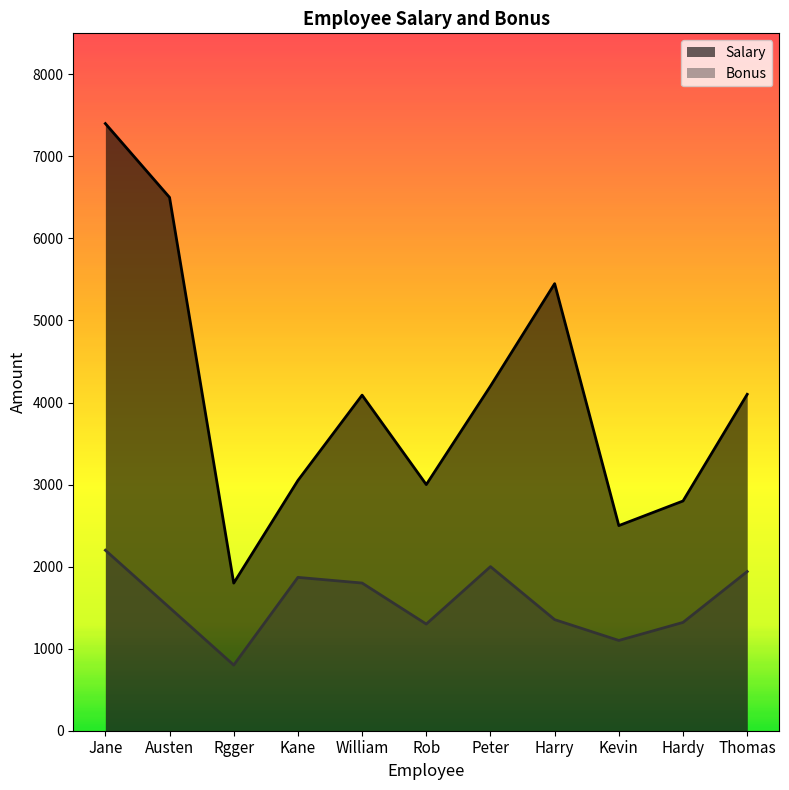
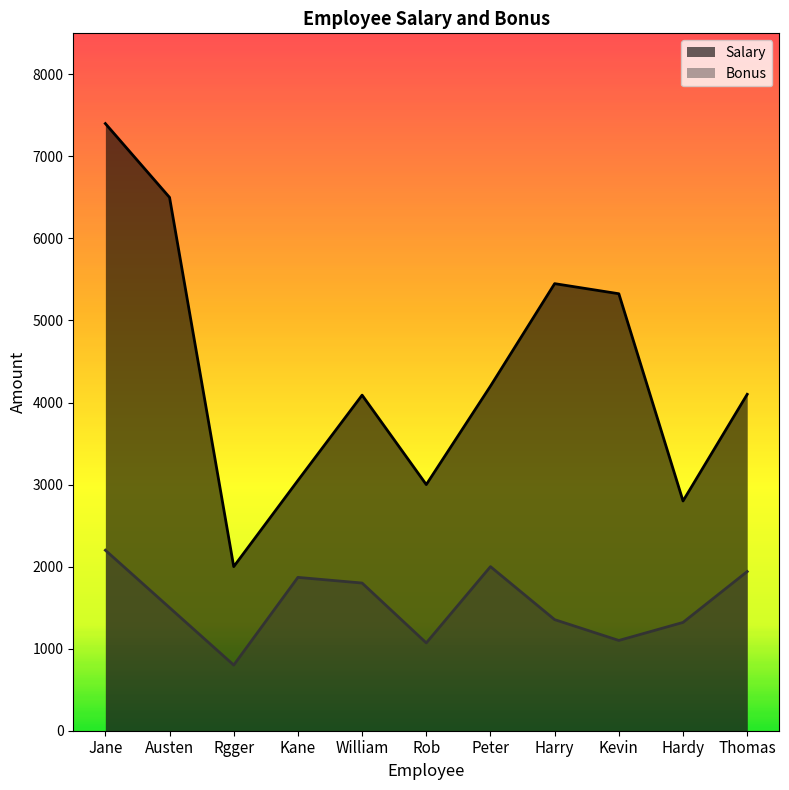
Salary, Rgger: 1800 -> 2000
Bonus, Rob: 1300 -> 1100
Salary, Kevin: 2500 -> 5300
